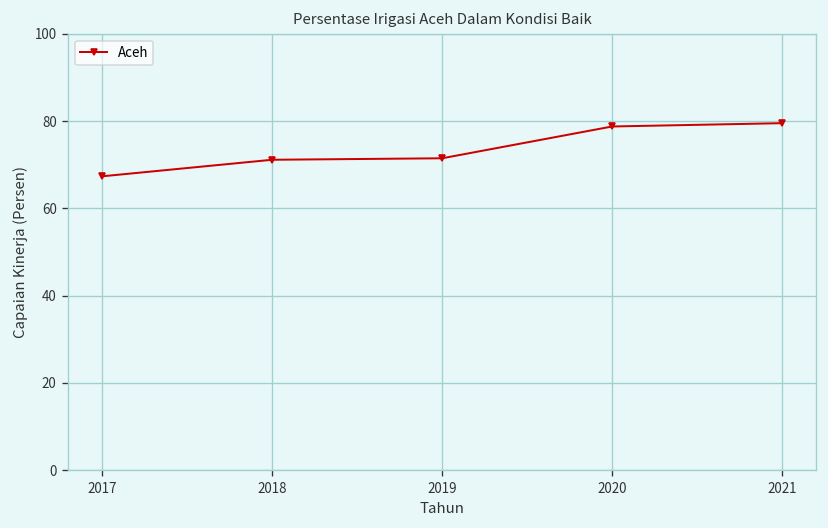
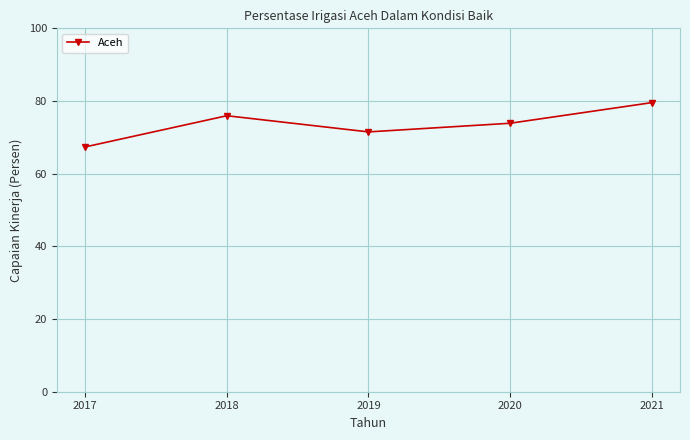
2018: 71 -> 76
2020: 79 -> 74
